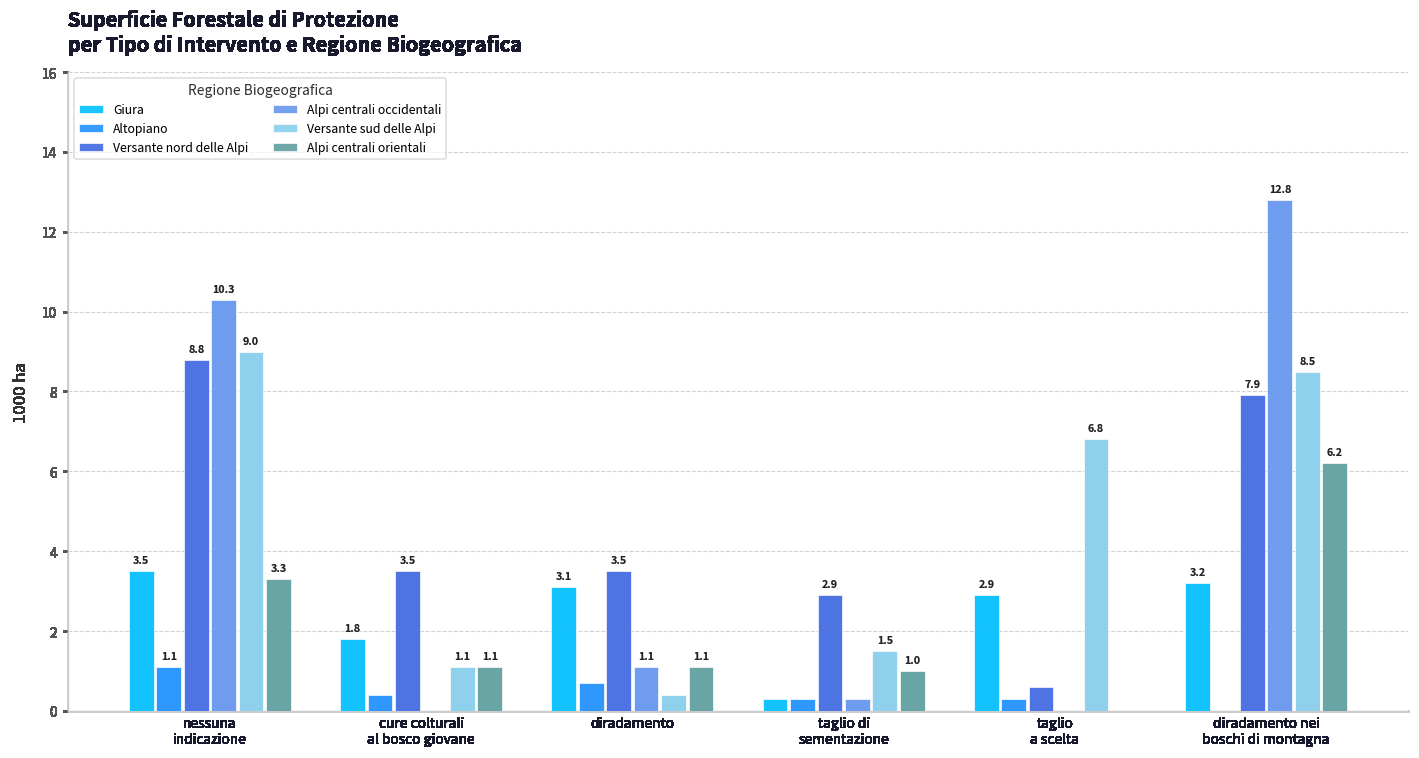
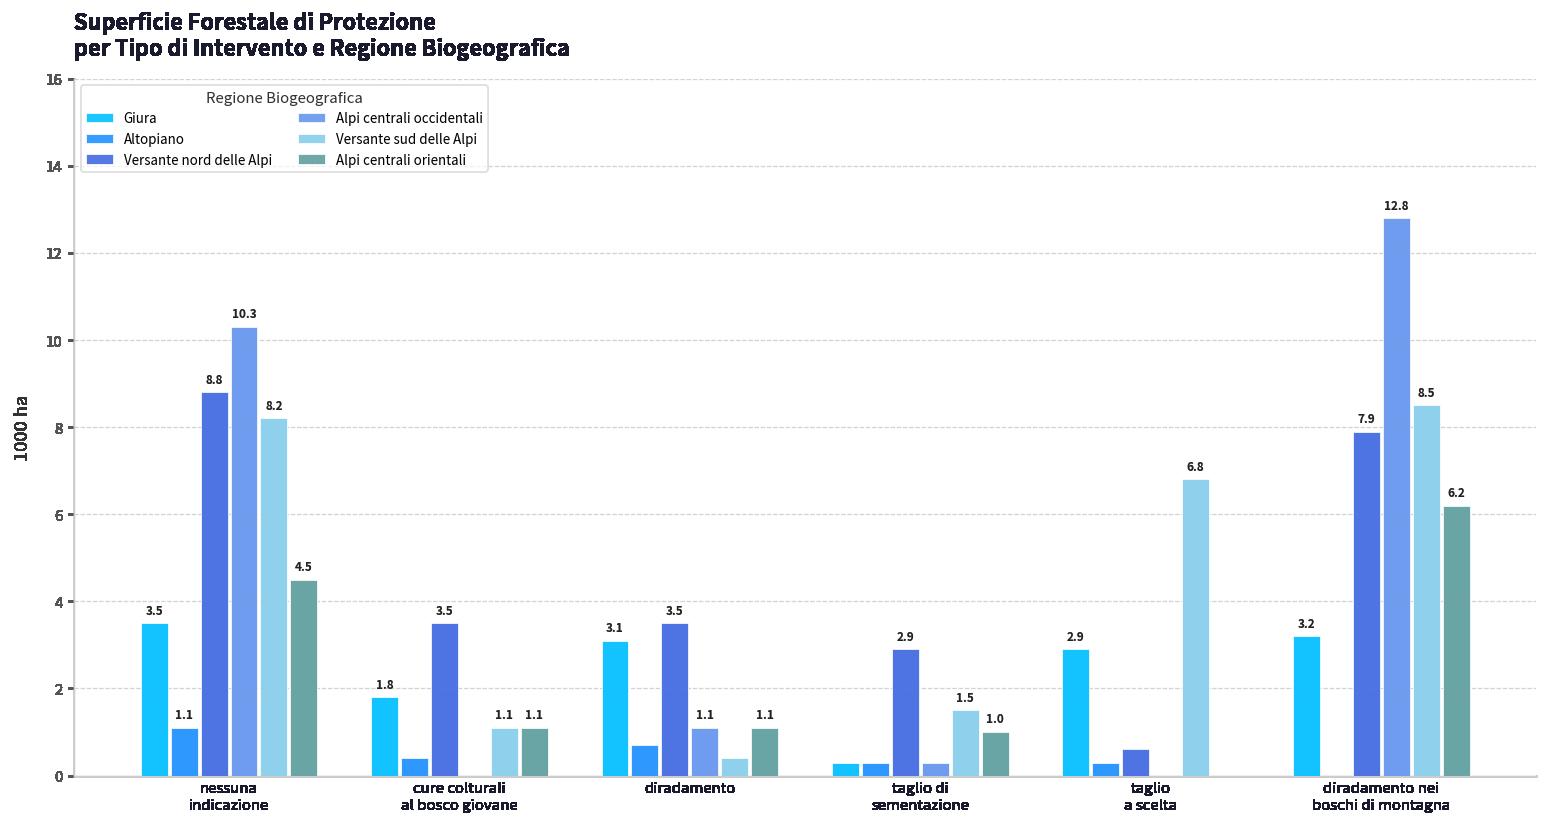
Versante sud delle Alpi, nessuna indicazione: 9.0 -> 8.2
Alpi centrali orientali, nessuna indicazione: 3.3 -> 4.5
